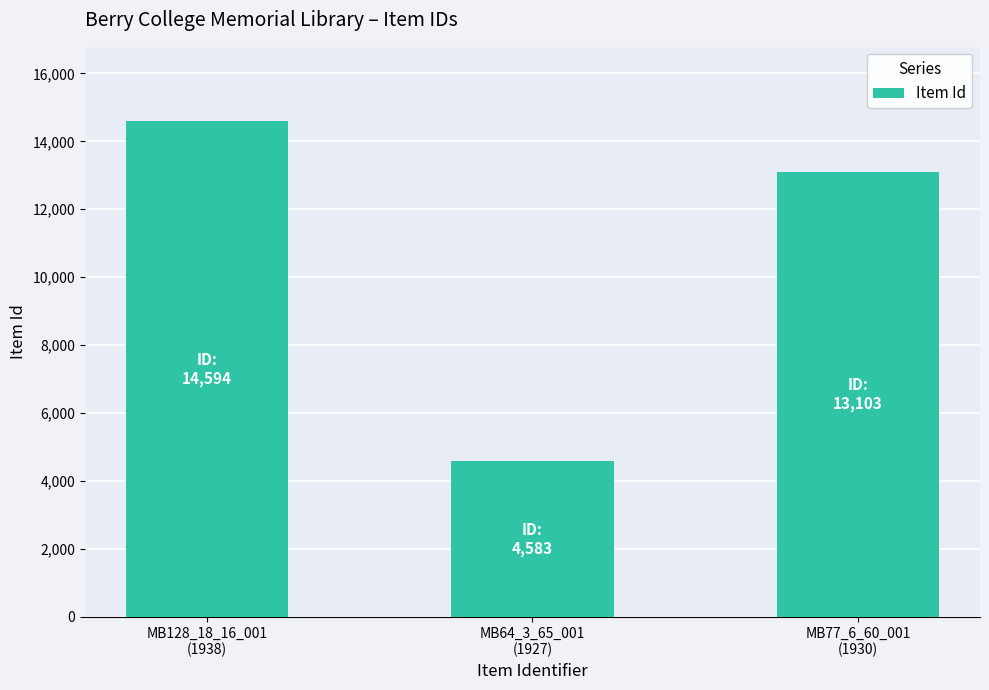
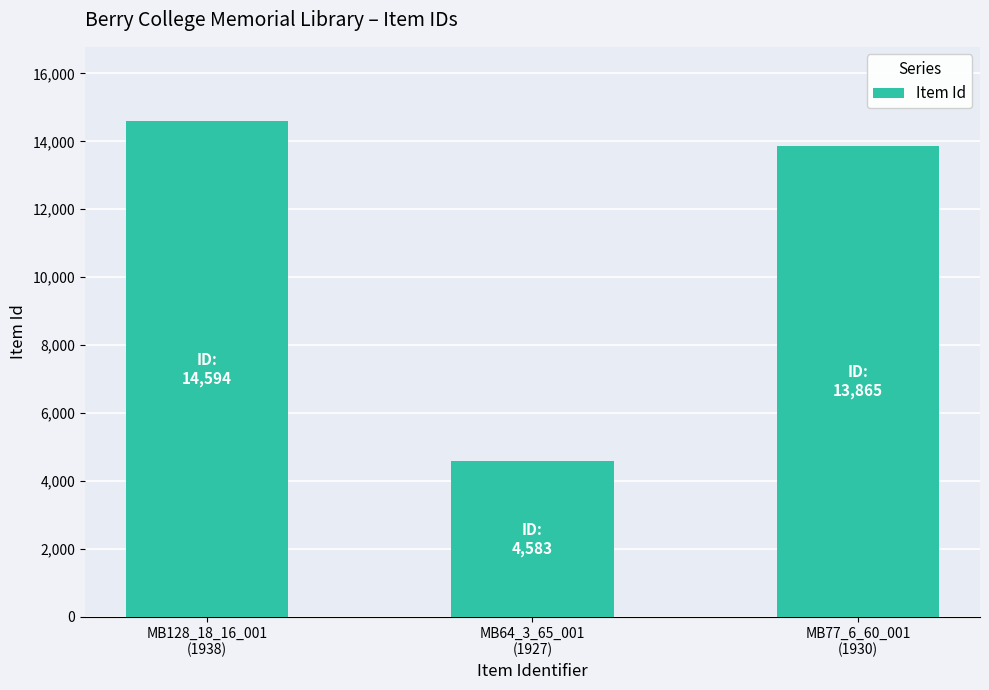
MB77_6_60_001 (1930): 13,103 -> 13,865
